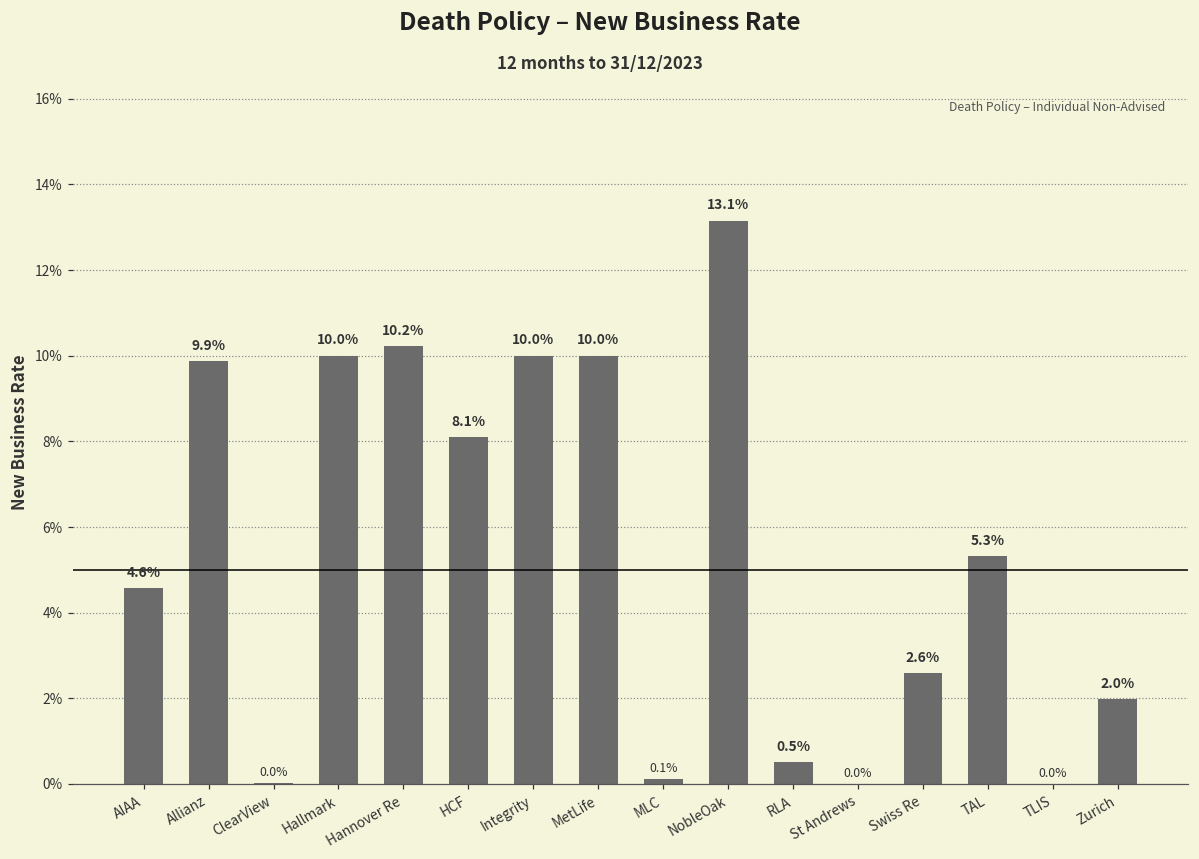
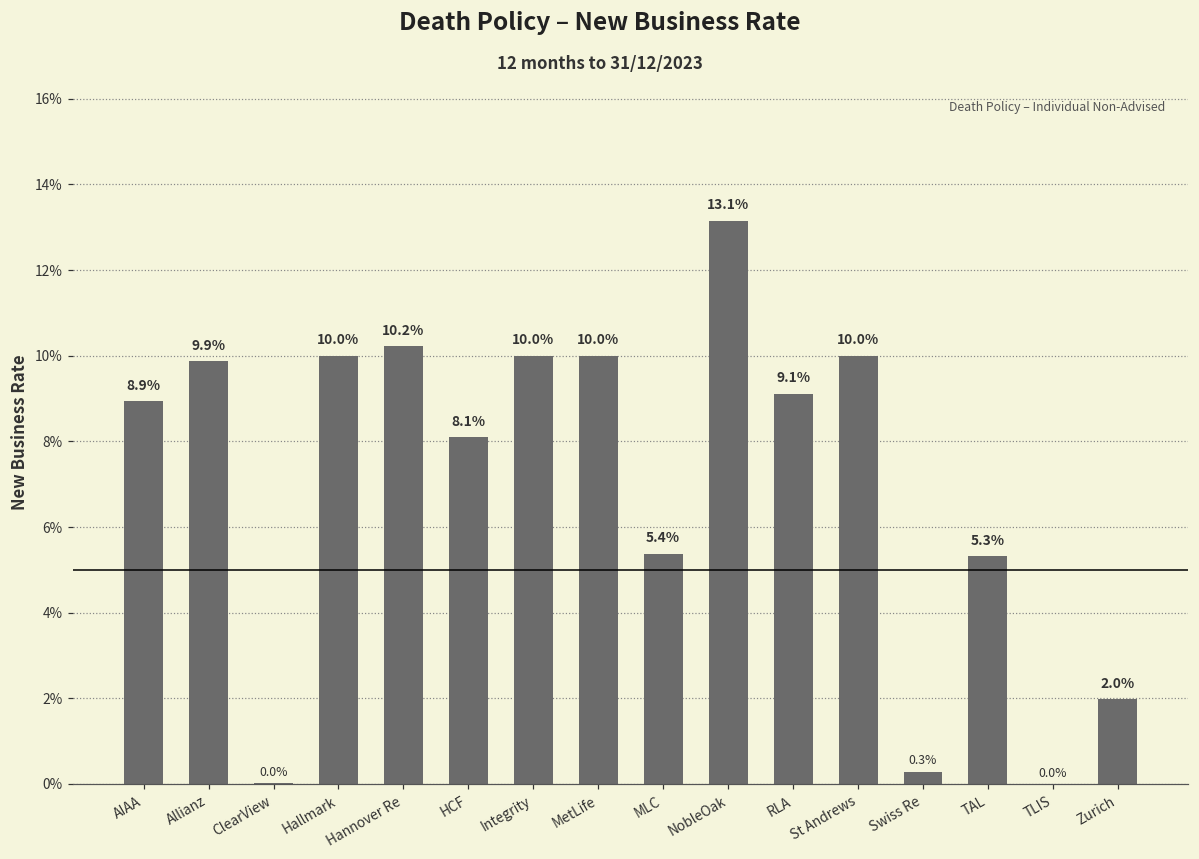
AIAA: 4.6% -> 8.9%
MLC: 0.1% -> 5.4%
RLA: 0.5% -> 9.1%
St Andrews: 0.0% -> 10.0%
Swiss Re: 2.6% -> 0.3%
